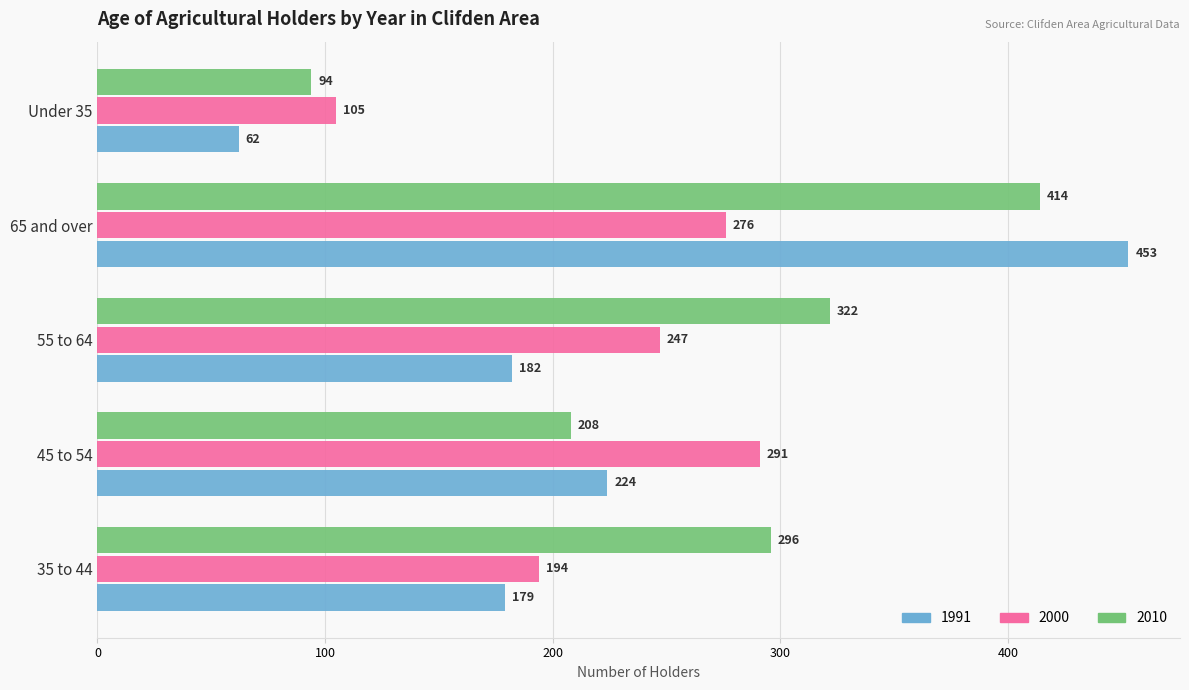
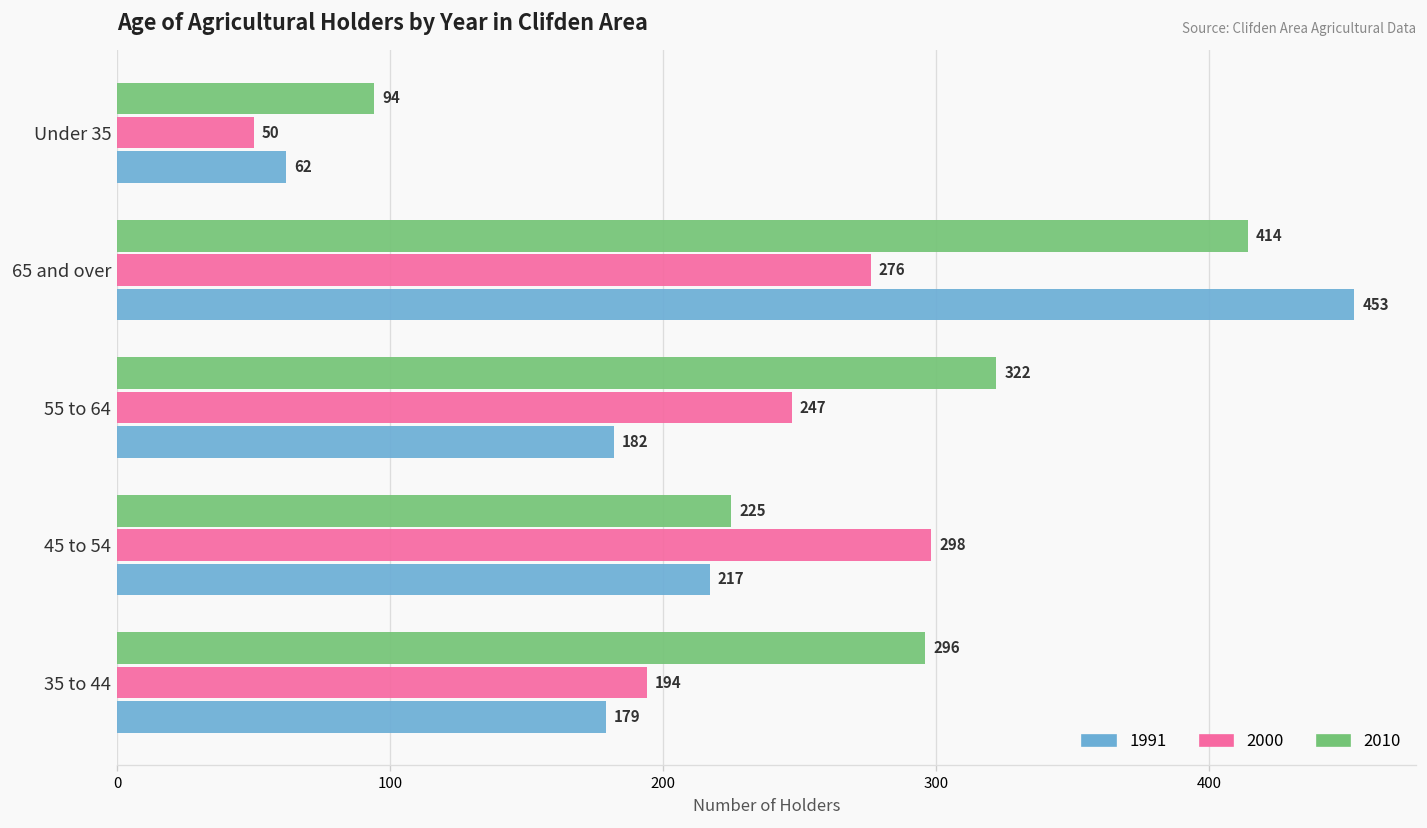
2000, Under 35: 105 -> 50
2010, 45 to 54: 208 -> 225
2000, 45 to 54: 291 -> 298
1991, 45 to 54: 224 -> 217
